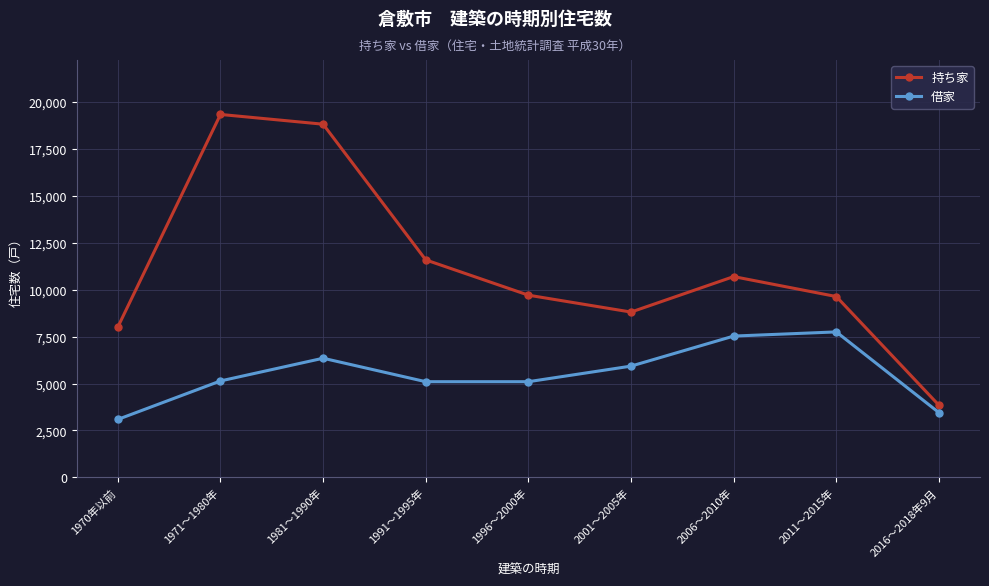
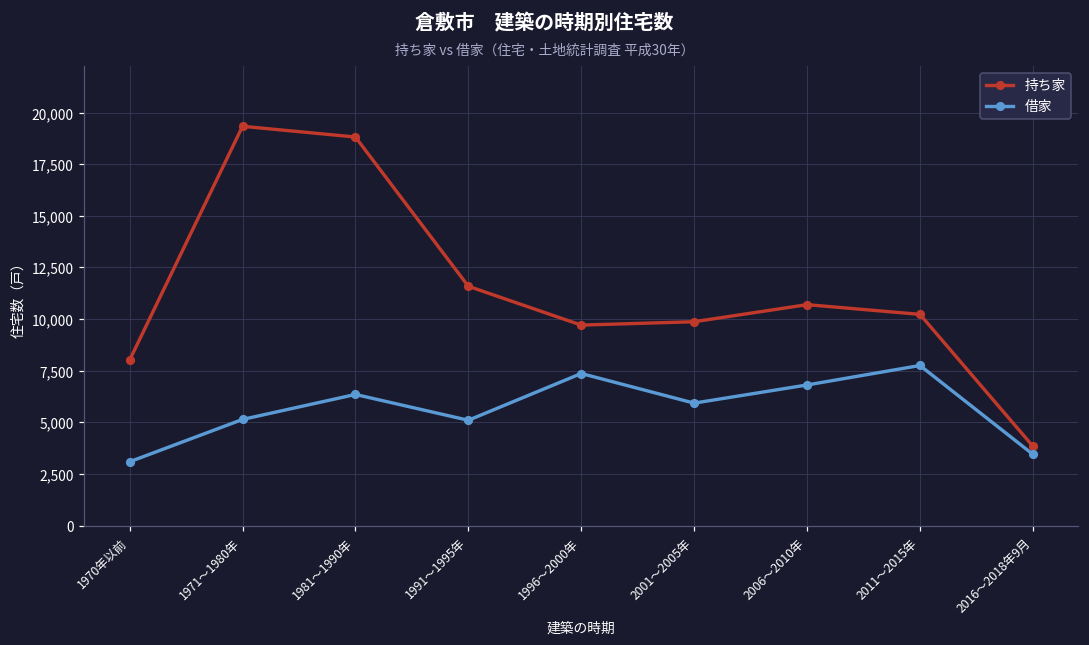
借家, 1996～2000年: 5,100 -> 7,400
持ち家, 2001～2005年: 8,800 -> 9,900
借家, 2006～2010年: 7,500 -> 6,800
持ち家, 2011～2015年: 9,600 -> 10,200
